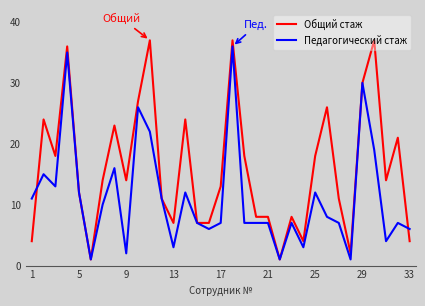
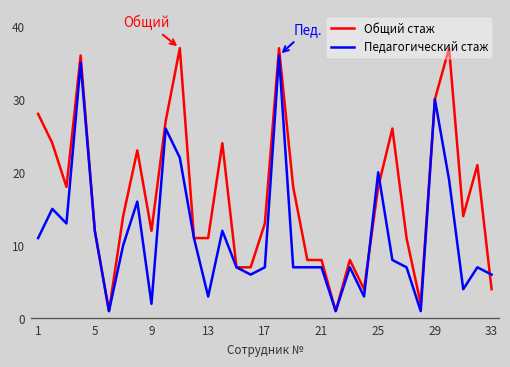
Общий стаж, 1: 4 -> 28
Общий стаж, 9: 14 -> 12
Общий стаж, 13: 7 -> 11
Педагогический стаж, 25: 12 -> 20
